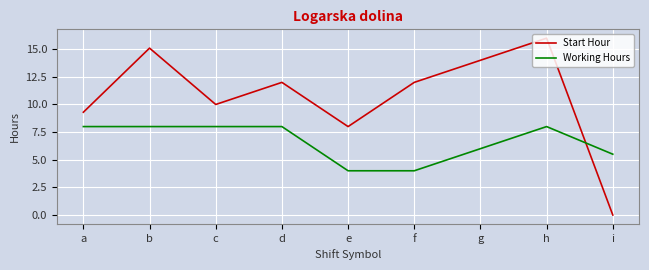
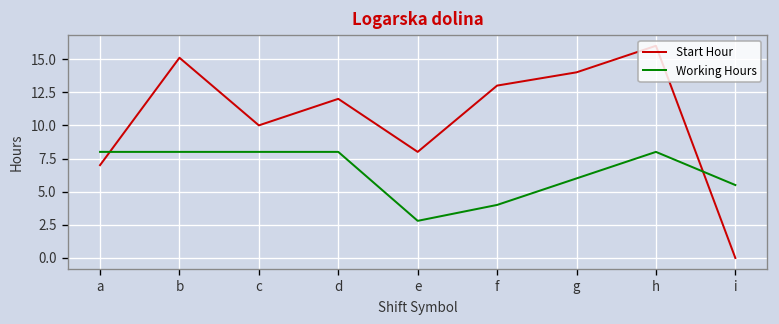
Start Hour, a: 9.3 -> 7.0
Working Hours, e: 4.0 -> 2.8
Start Hour, f: 12 -> 13
